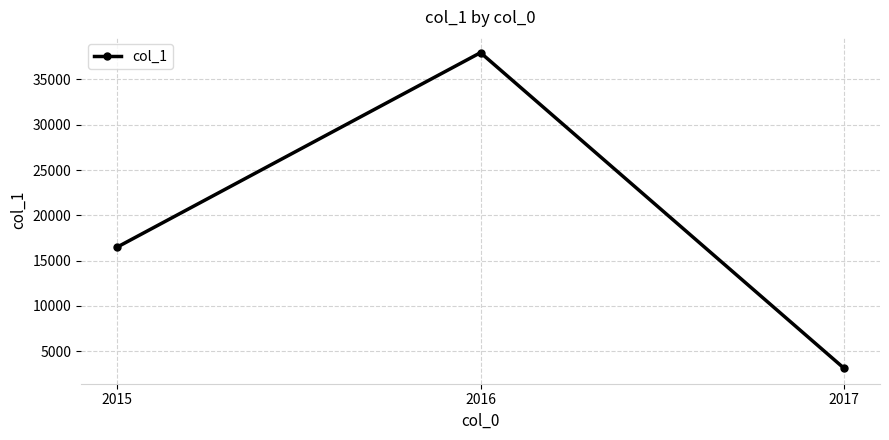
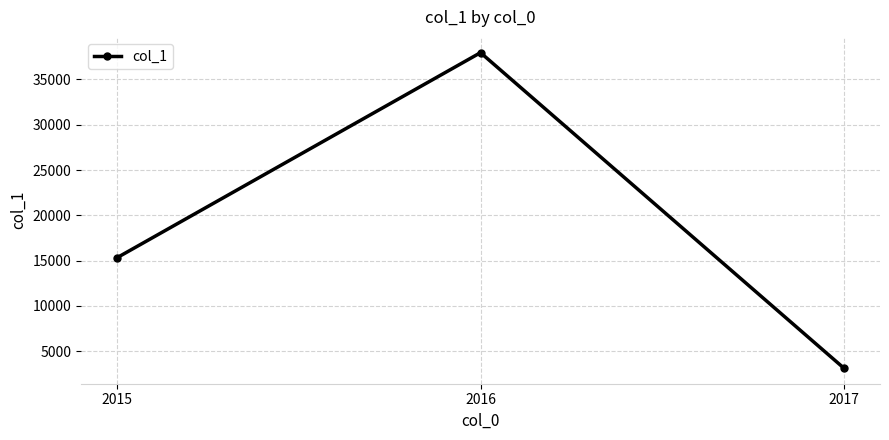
2015: 16000 -> 15000
